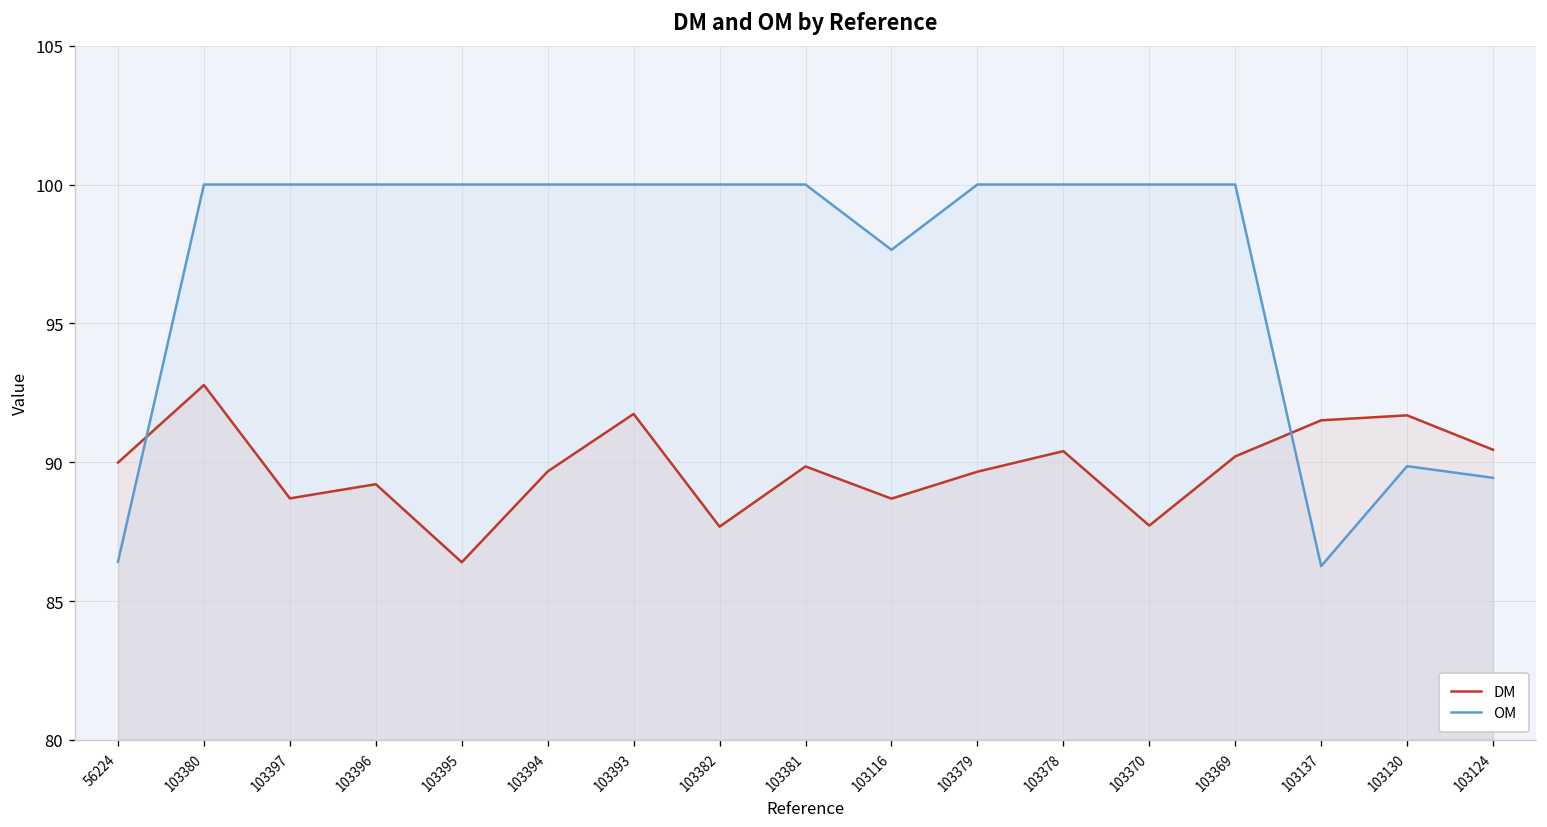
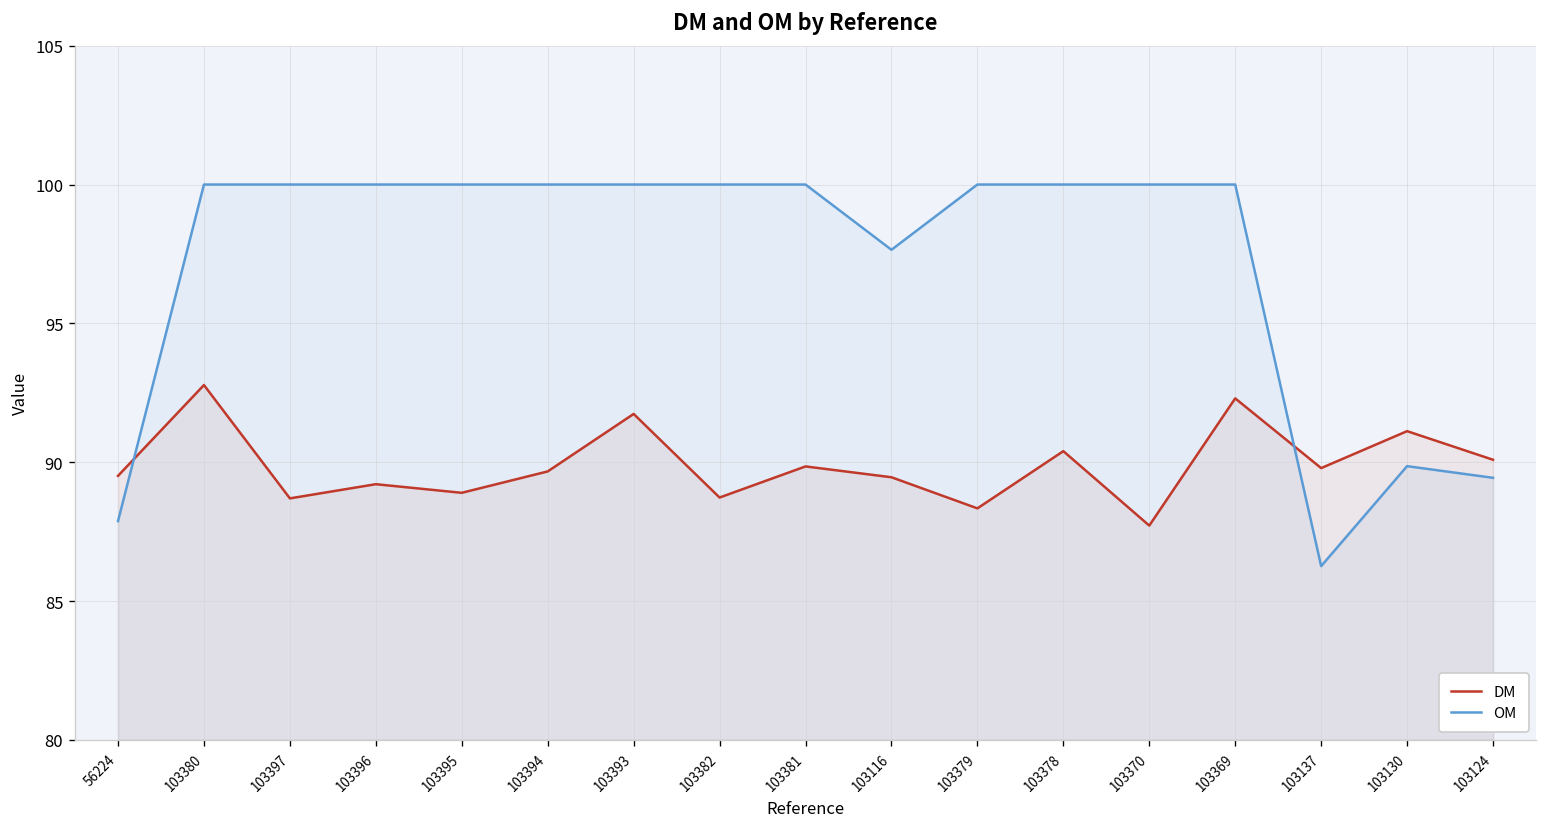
DM, 56224: 90.0 -> 89.5
OM, 56224: 86.4 -> 87.9
DM, 103395: 86.4 -> 88.9
DM, 103382: 87.7 -> 88.7
DM, 103116: 88.7 -> 89.5
DM, 103379: 89.7 -> 88.3
DM, 103369: 90.2 -> 92.3
DM, 103137: 91.5 -> 89.8
DM, 103130: 91.7 -> 91.1
DM, 103124: 90.5 -> 90.1
